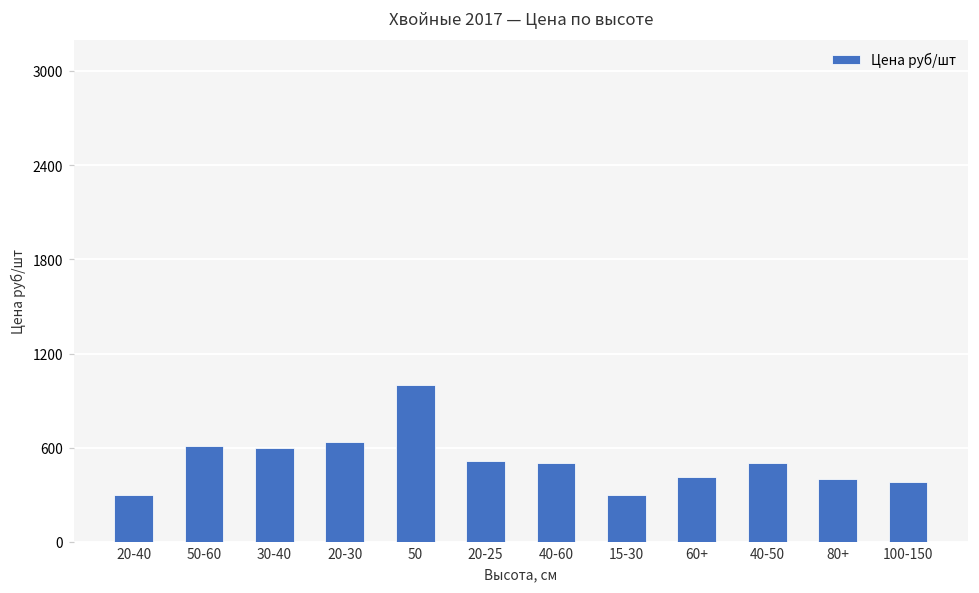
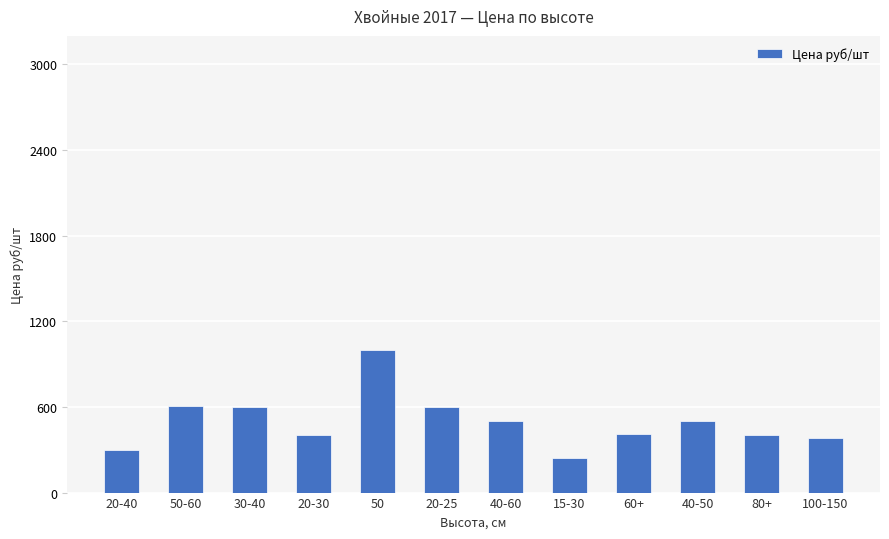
20-30: 640 -> 400
20-25: 520 -> 600
15-30: 300 -> 240
